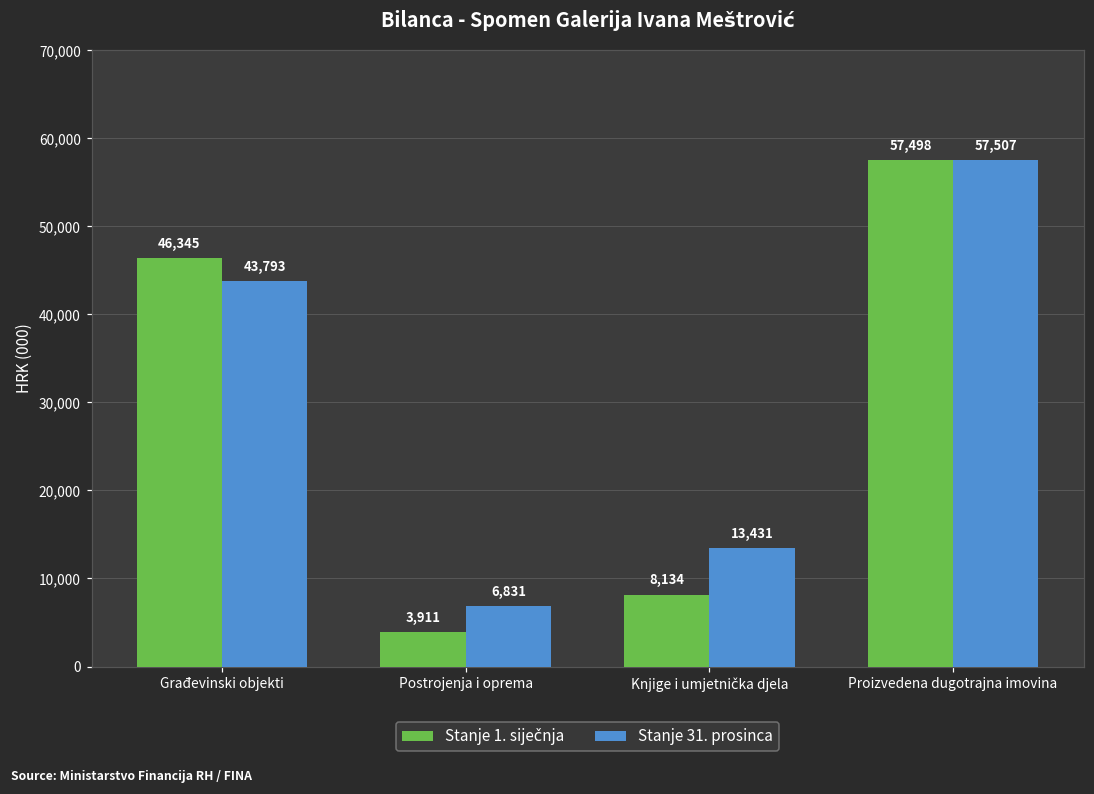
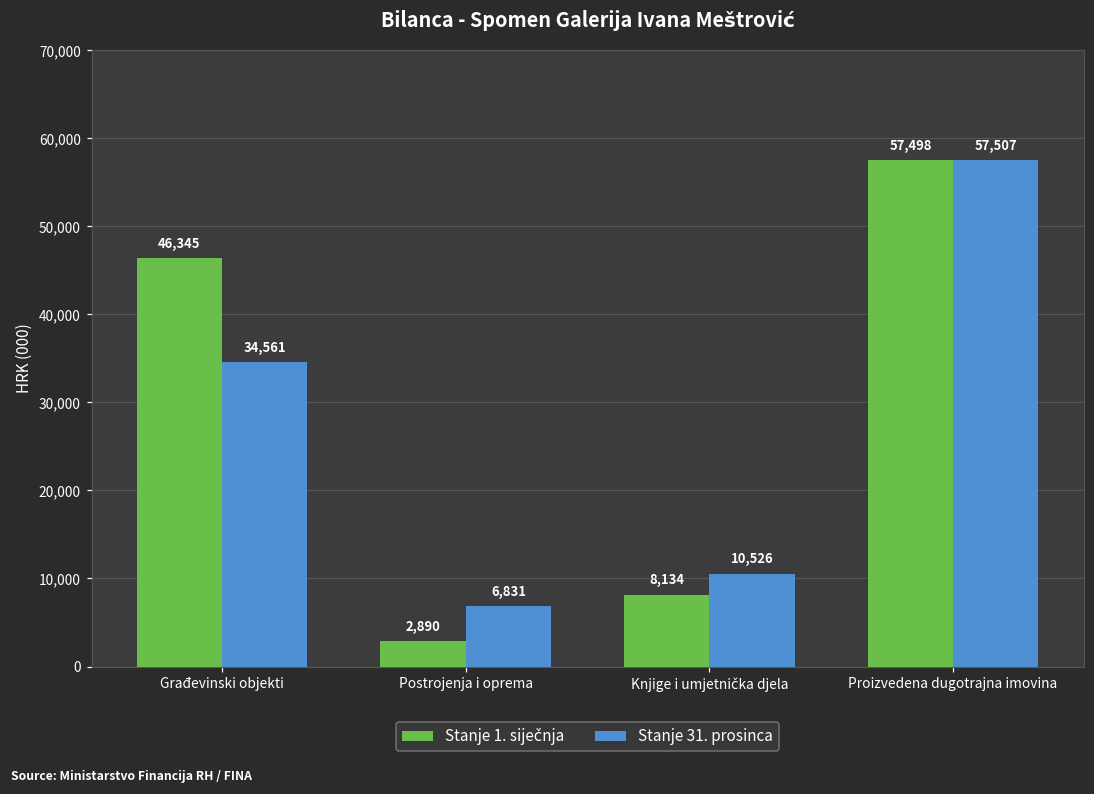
Stanje 31. prosinca, Građevinski objekti: 43,793 -> 34,561
Stanje 1. siječnja, Postrojenja i oprema: 3,911 -> 2,890
Stanje 31. prosinca, Knjige i umjetnička djela: 13,431 -> 10,526
